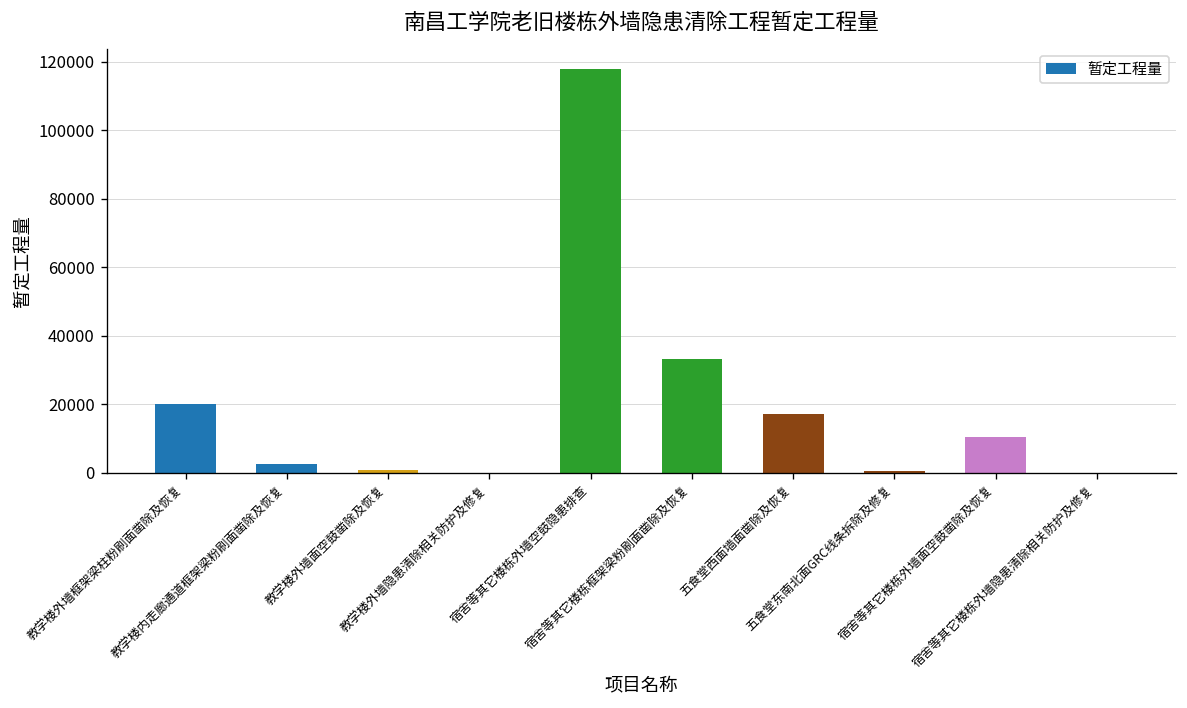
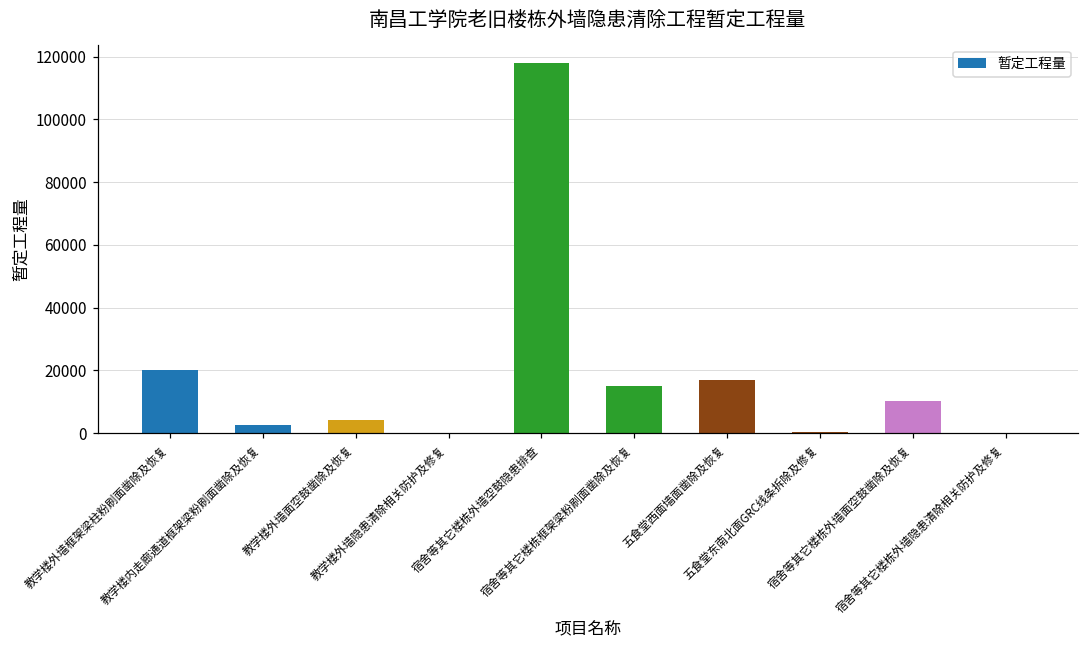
教学楼外墙面空鼓凿除及恢复: 1000 -> 4000
宿舍等其它楼栋框架梁粉刷面凿除及恢复: 33000 -> 15000
